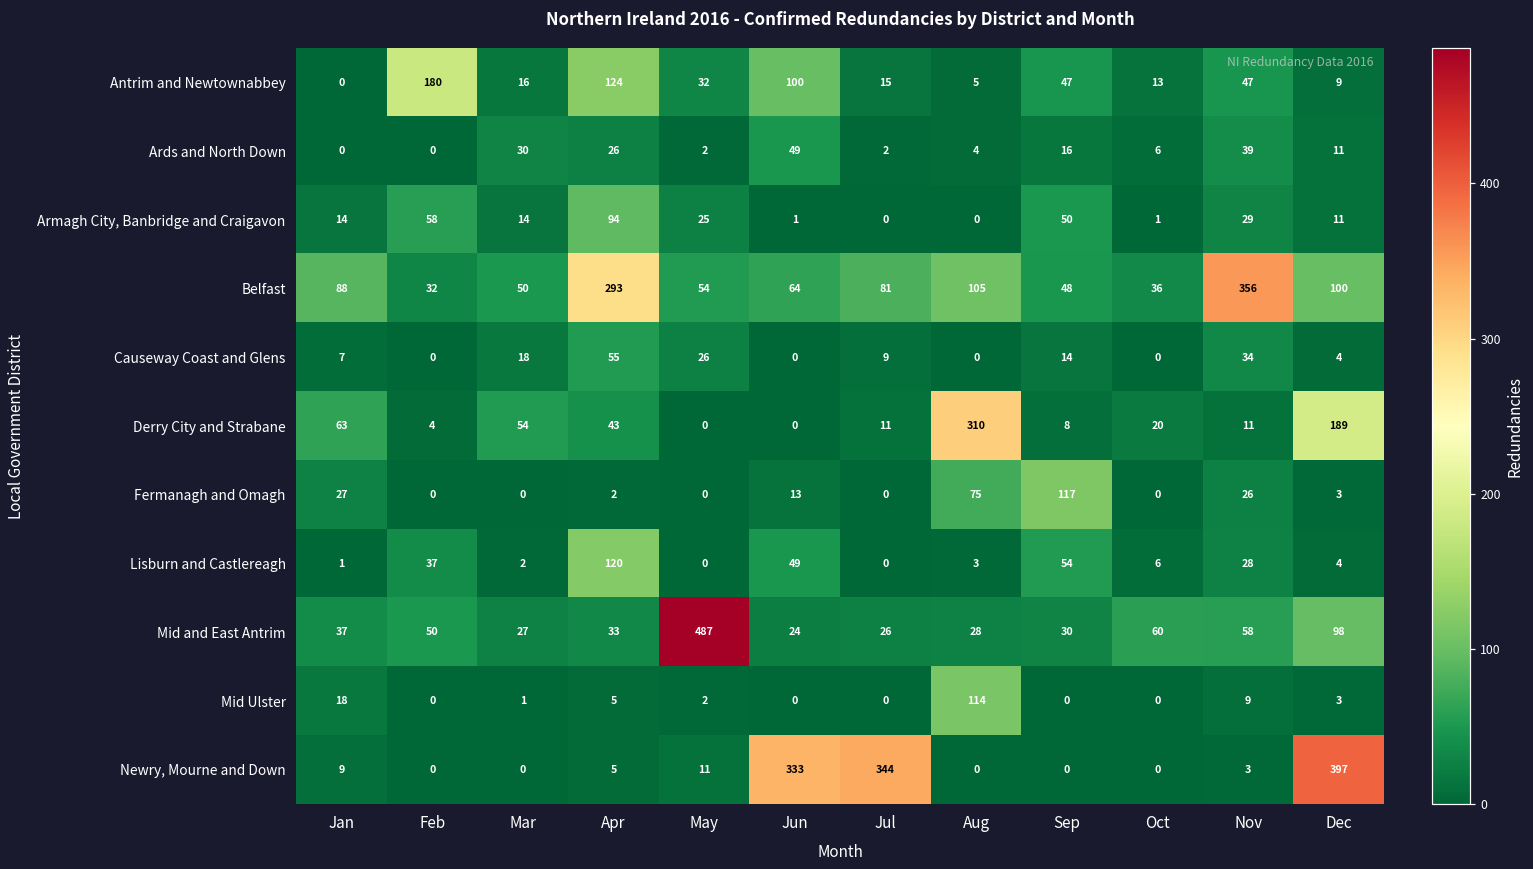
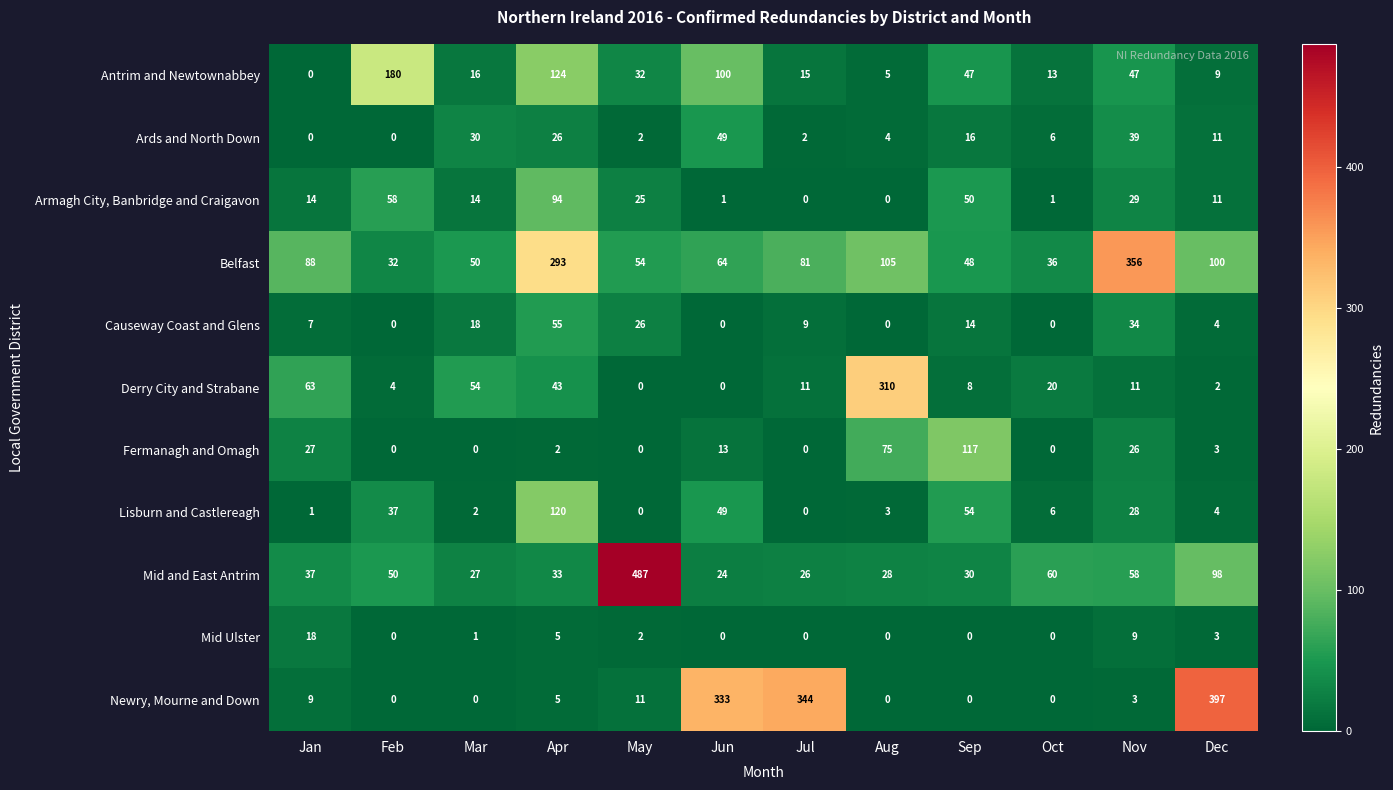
Derry City and Strabane, Dec: 189 -> 2
Mid Ulster, Aug: 114 -> 0
